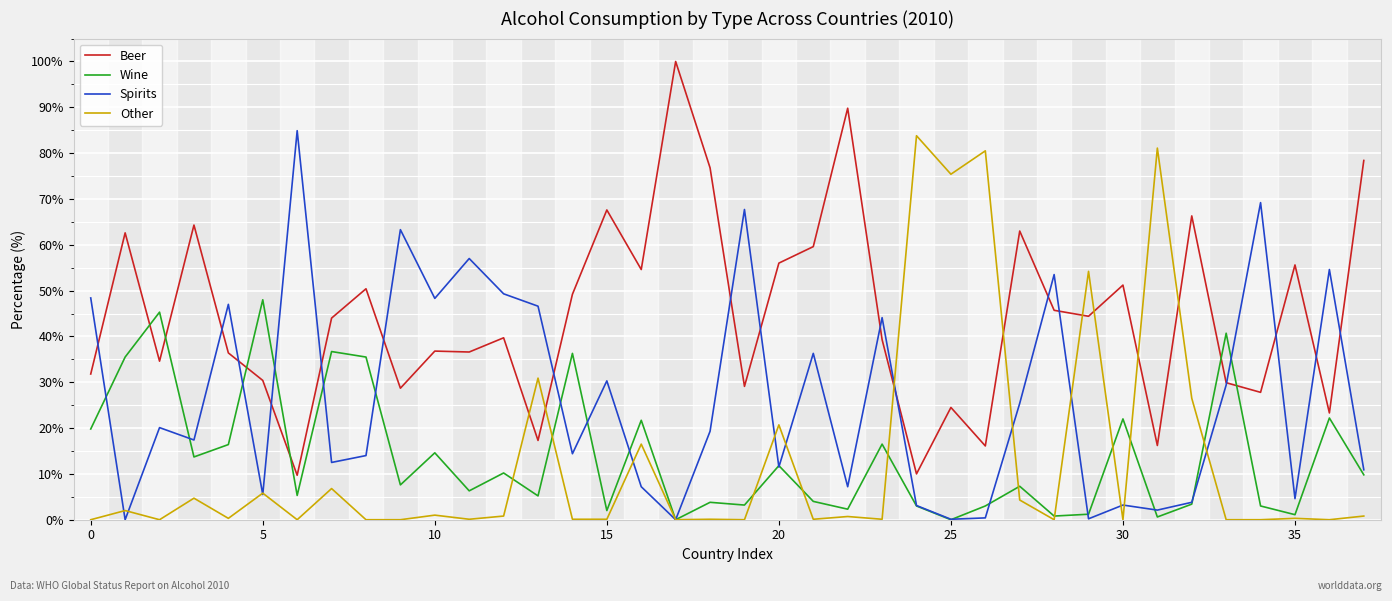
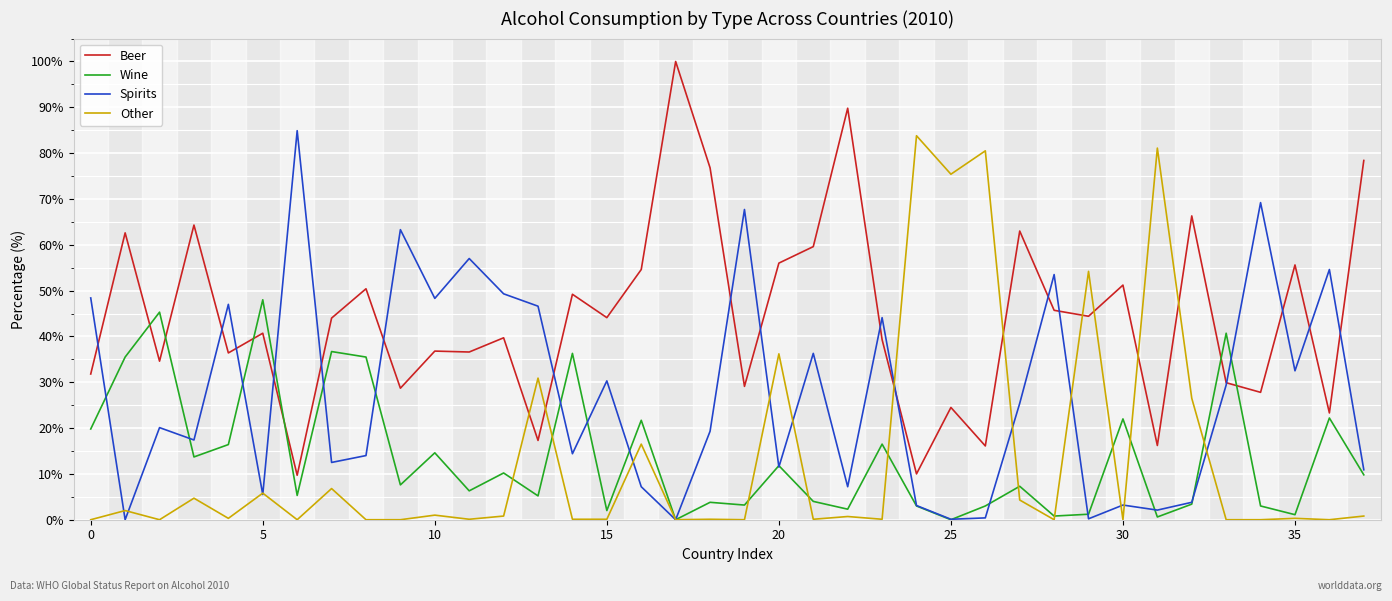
Beer, 5: 30% -> 41%
Beer, 15: 68% -> 44%
Other, 20: 21% -> 36%
Spirits, 35: 5% -> 33%
